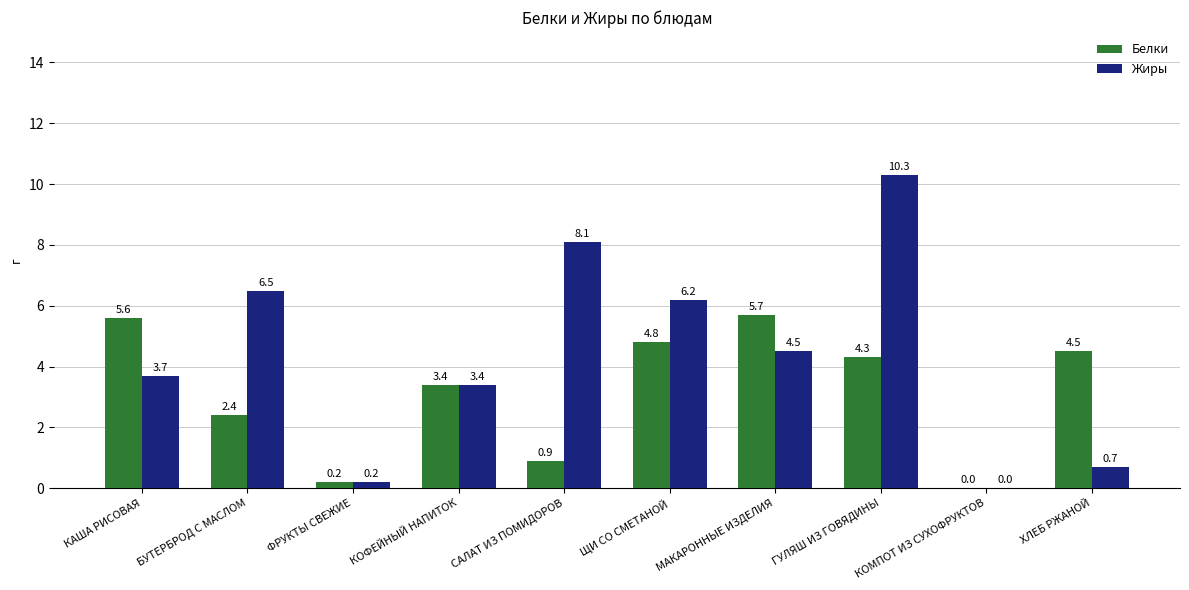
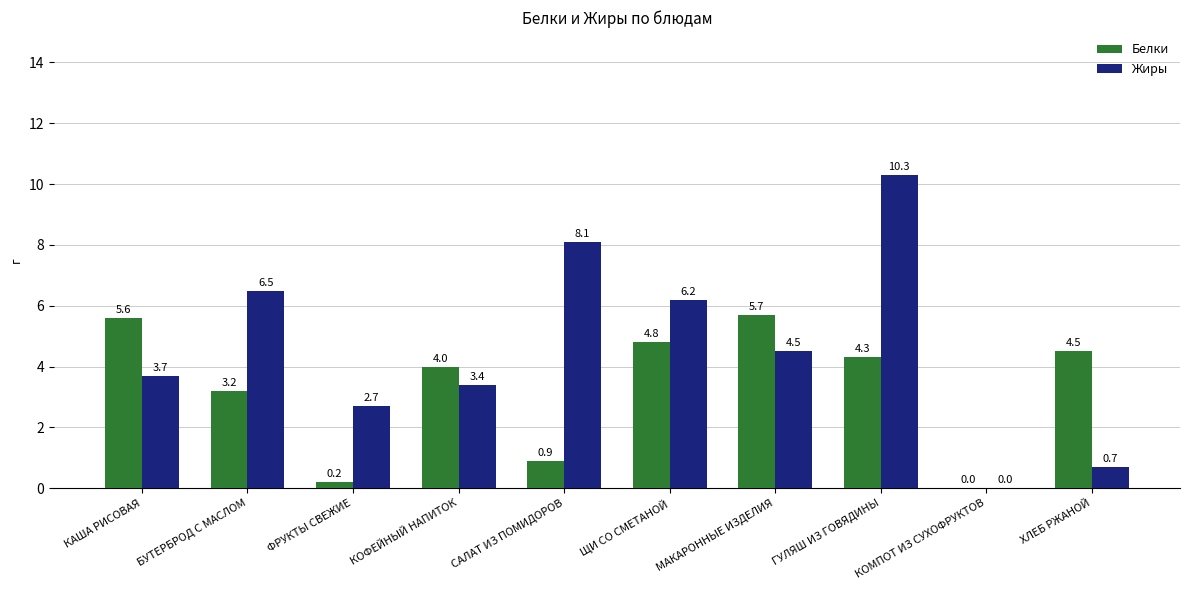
Белки, БУТЕРБРОД С МАСЛОМ: 2.4 -> 3.2
Жиры, ФРУКТЫ СВЕЖИЕ: 0.2 -> 2.7
Белки, КОФЕЙНЫЙ НАПИТОК: 3.4 -> 4.0
